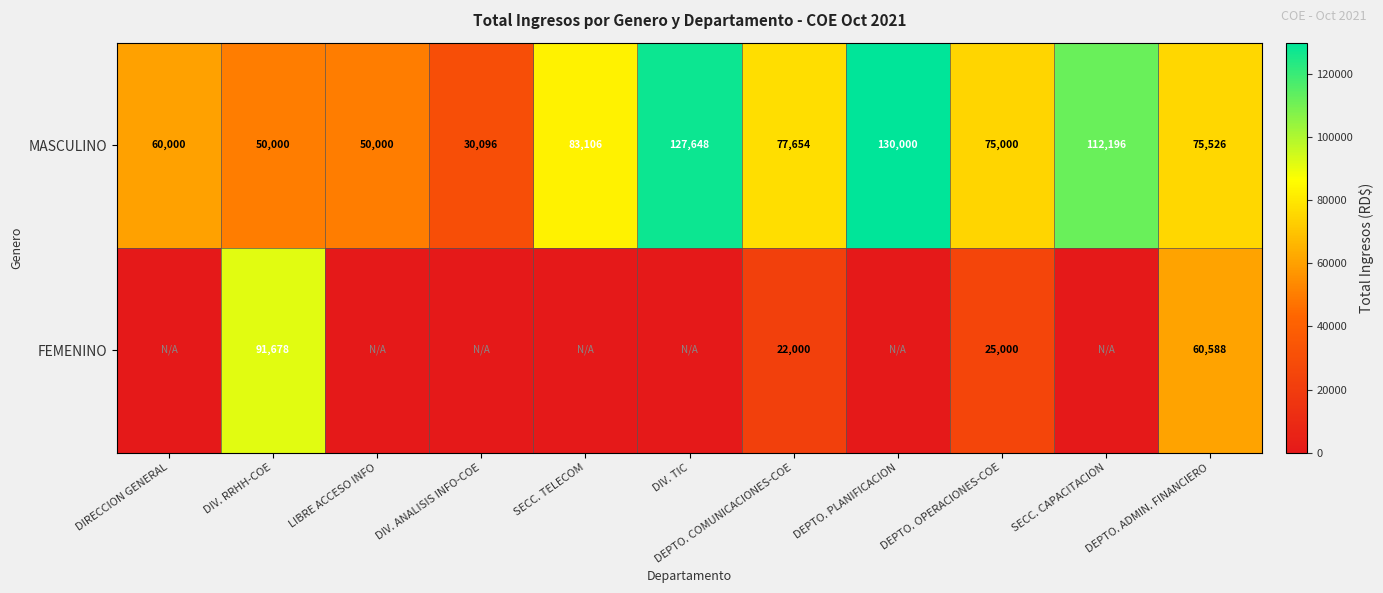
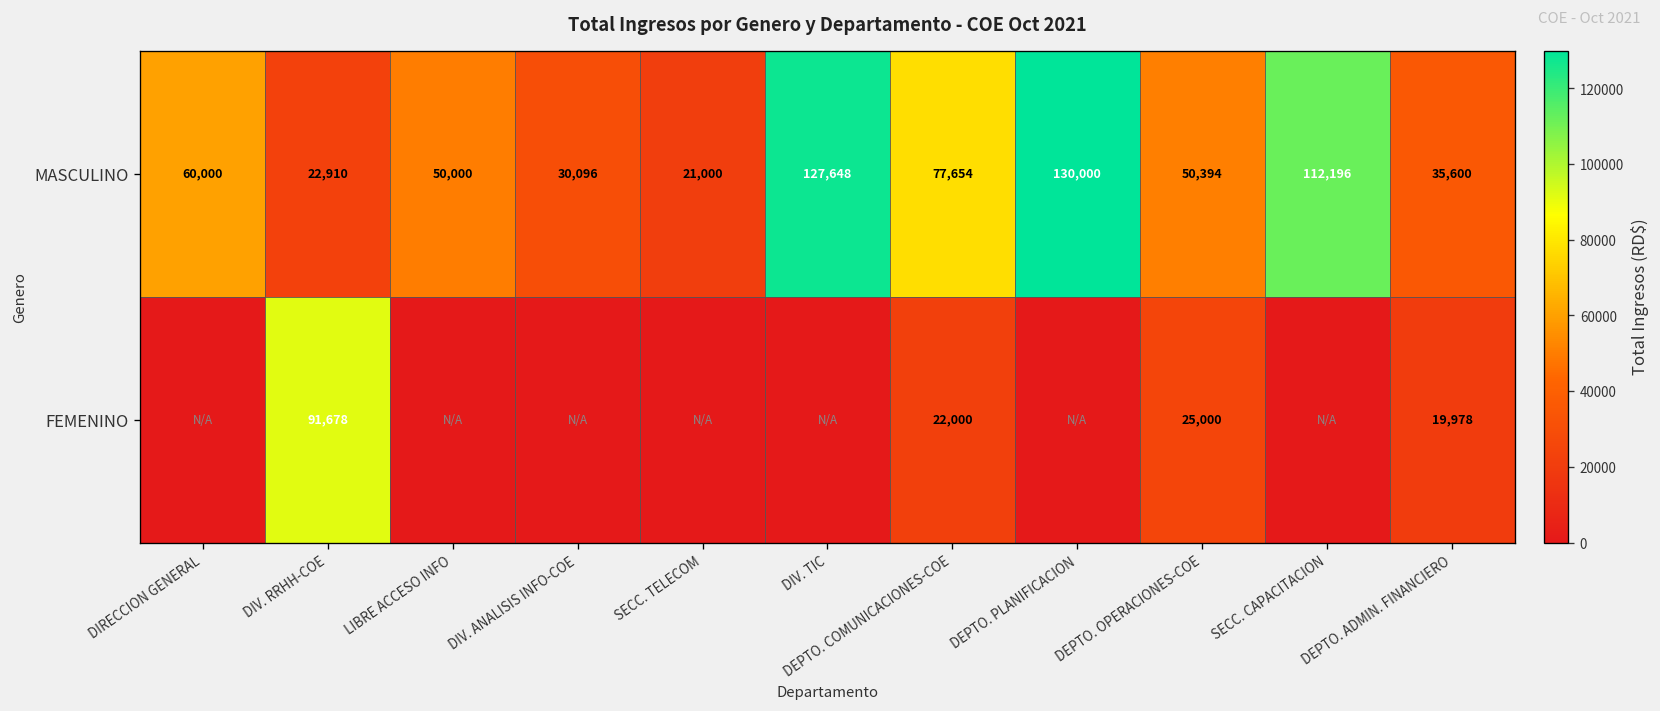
MASCULINO, DIV. RRHH-COE: 50,000 -> 22,910
MASCULINO, SECC. TELECOM: 83,106 -> 21,000
MASCULINO, DEPTO. OPERACIONES-COE: 75,000 -> 50,394
MASCULINO, DEPTO. ADMIN. FINANCIERO: 75,526 -> 35,600
FEMENINO, DEPTO. ADMIN. FINANCIERO: 60,588 -> 19,978
